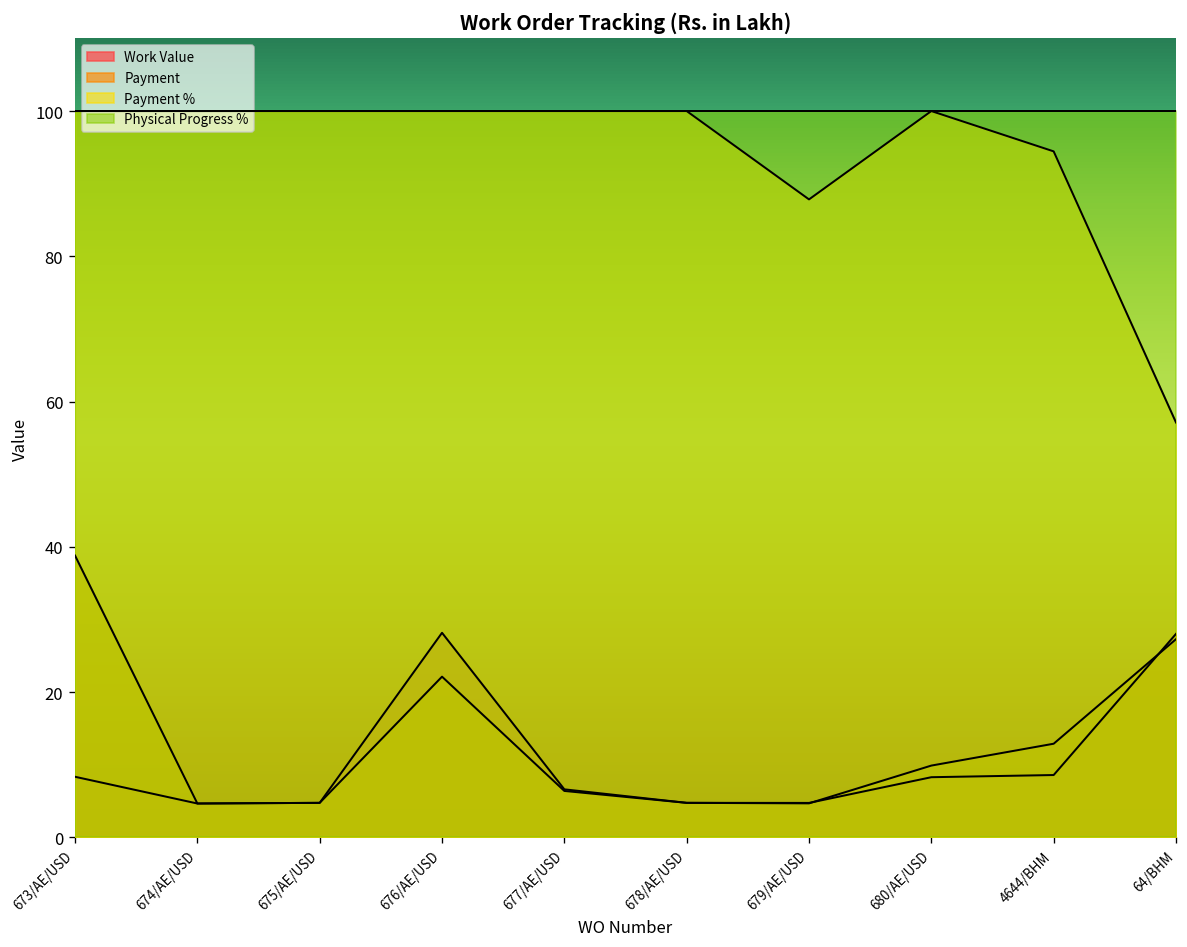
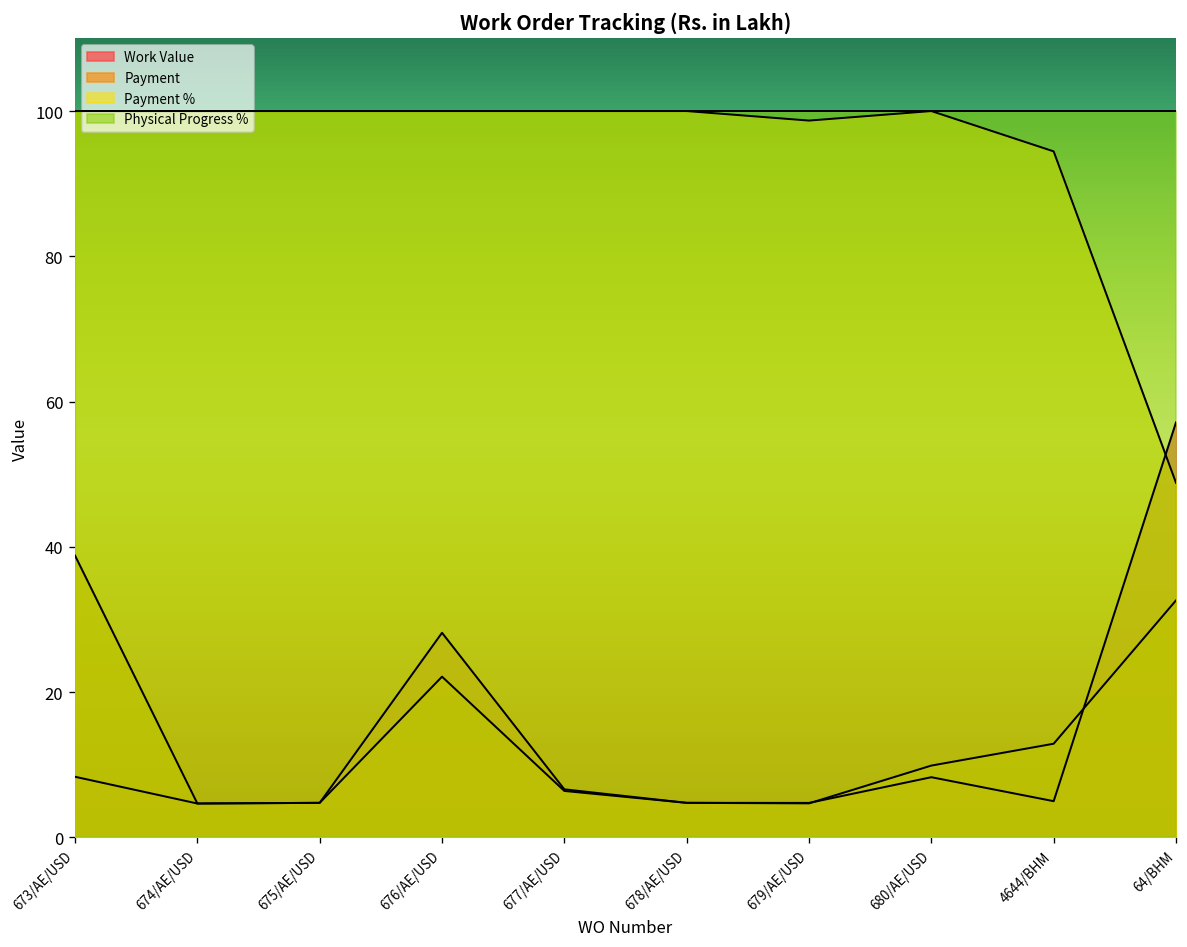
Payment %, 679/AE/USD: 88 -> 99
Work Value, 4644/BHM: 9 -> 5
Work Value, 64/BHM: 28 -> 57
Payment, 64/BHM: 27 -> 33
Payment %, 64/BHM: 57 -> 49
